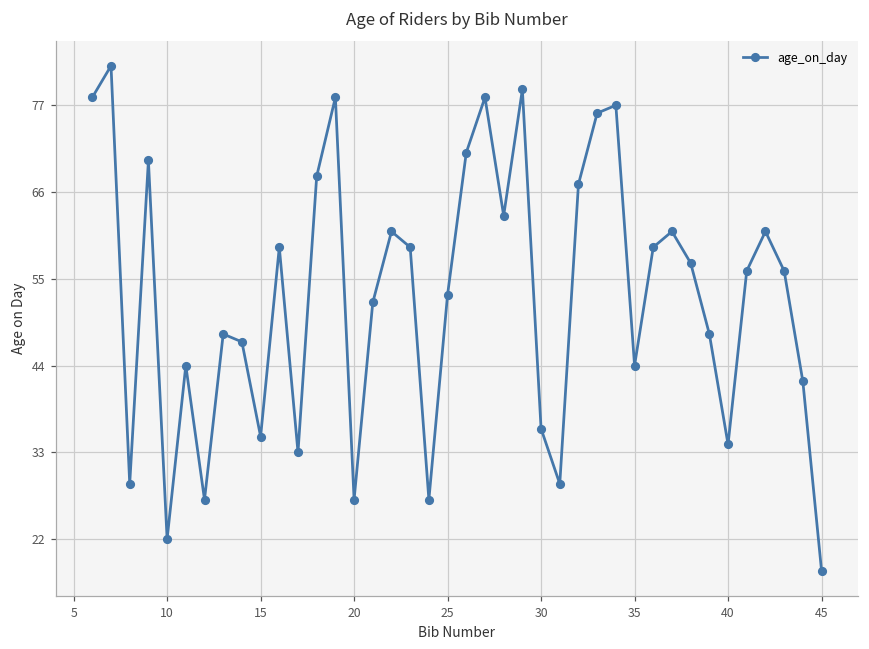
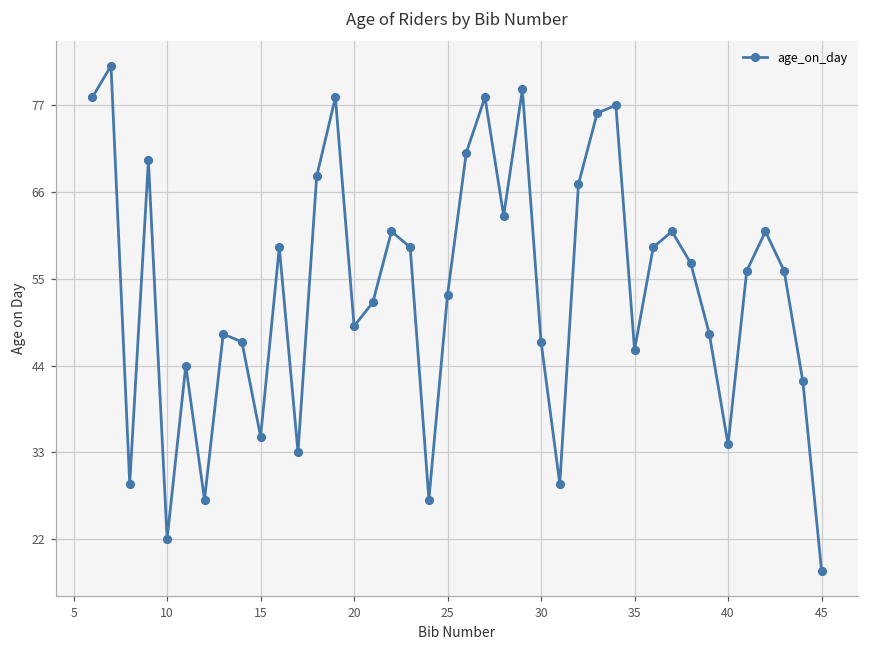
20: 27 -> 49
30: 36 -> 47
35: 44 -> 46
